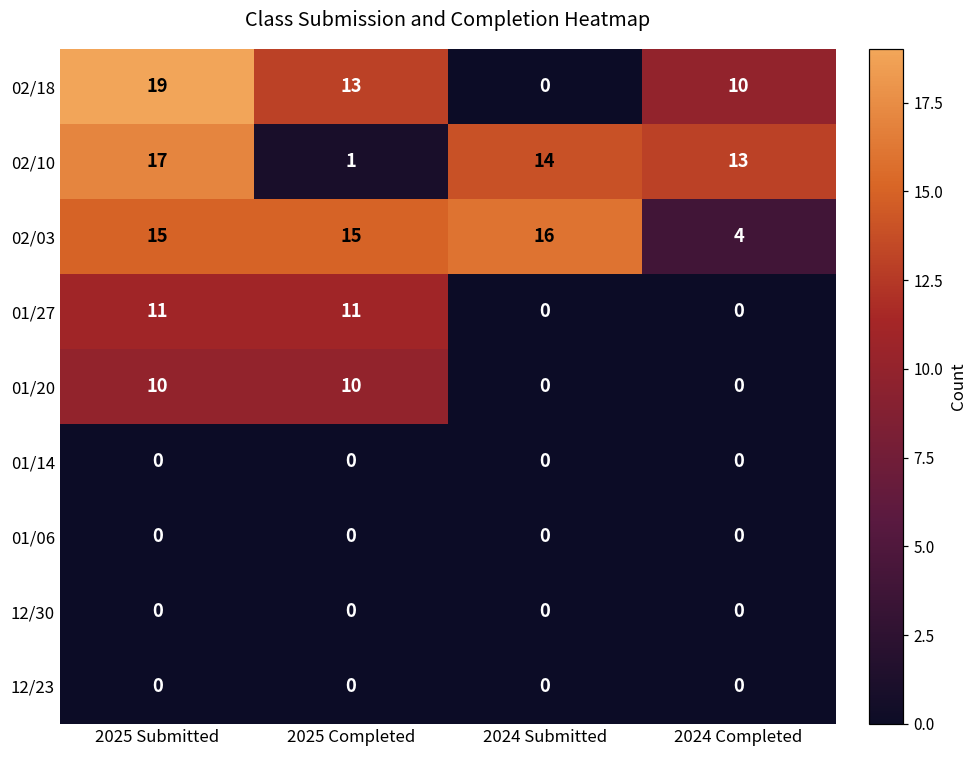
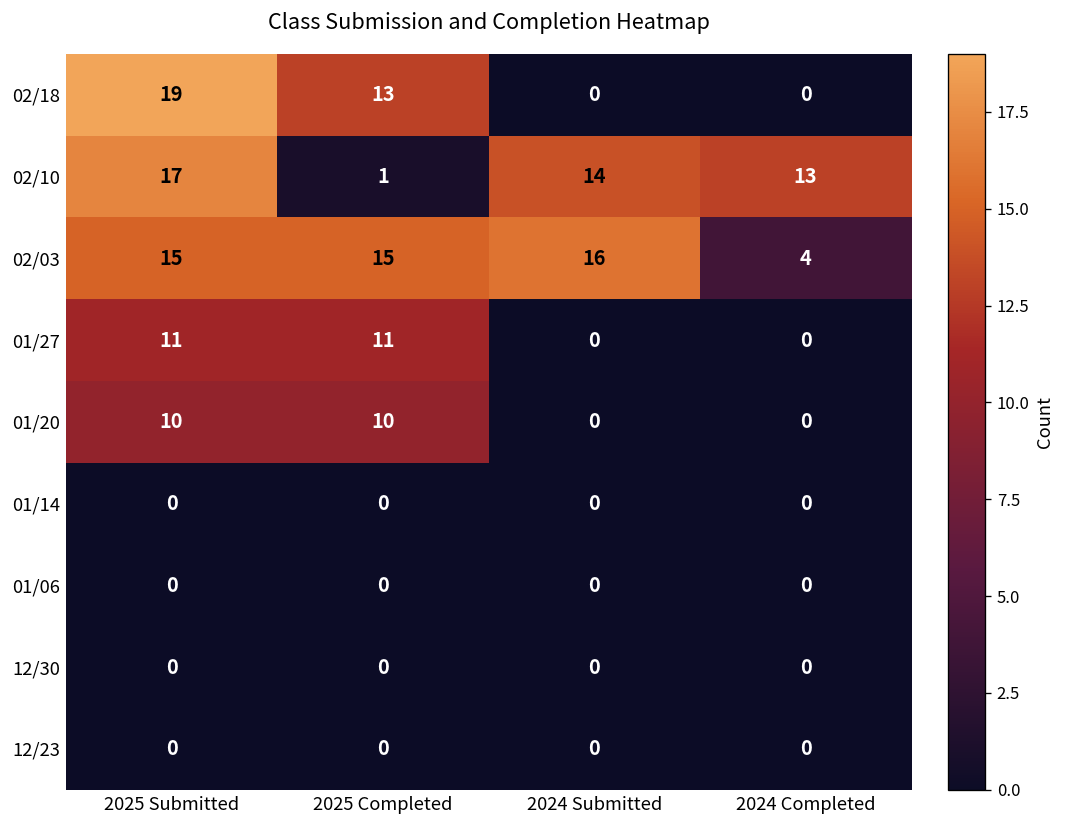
02/18, 2024 Completed: 10 -> 0
